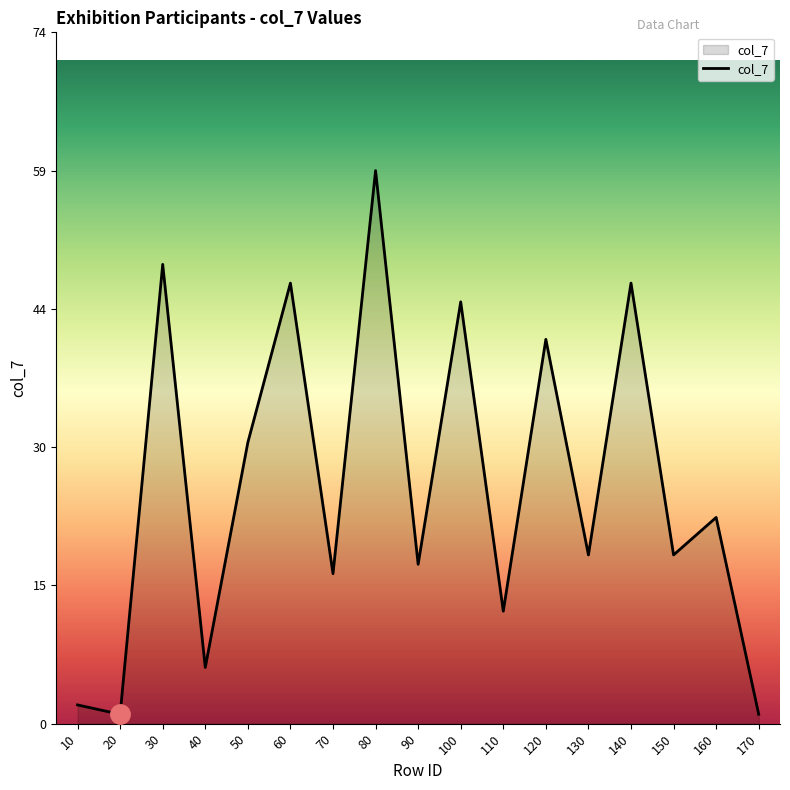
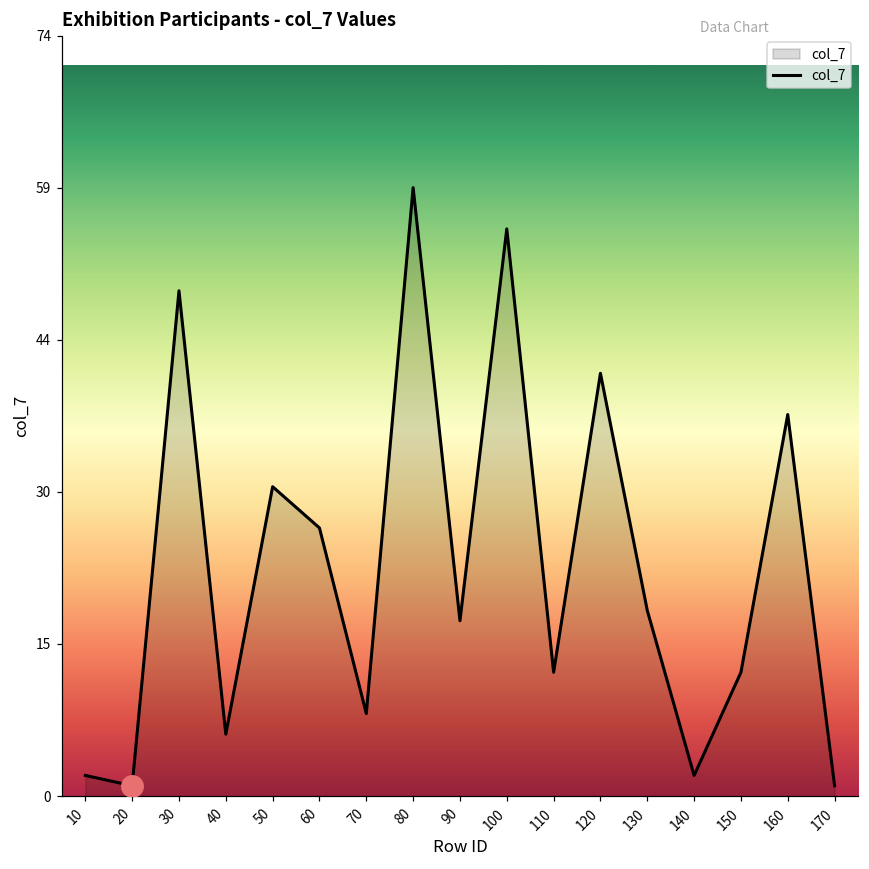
col_7, 60: 47 -> 26
col_7, 70: 16 -> 8
col_7, 100: 45 -> 55
col_7, 140: 47 -> 2
col_7, 150: 18 -> 12
col_7, 160: 22 -> 37
